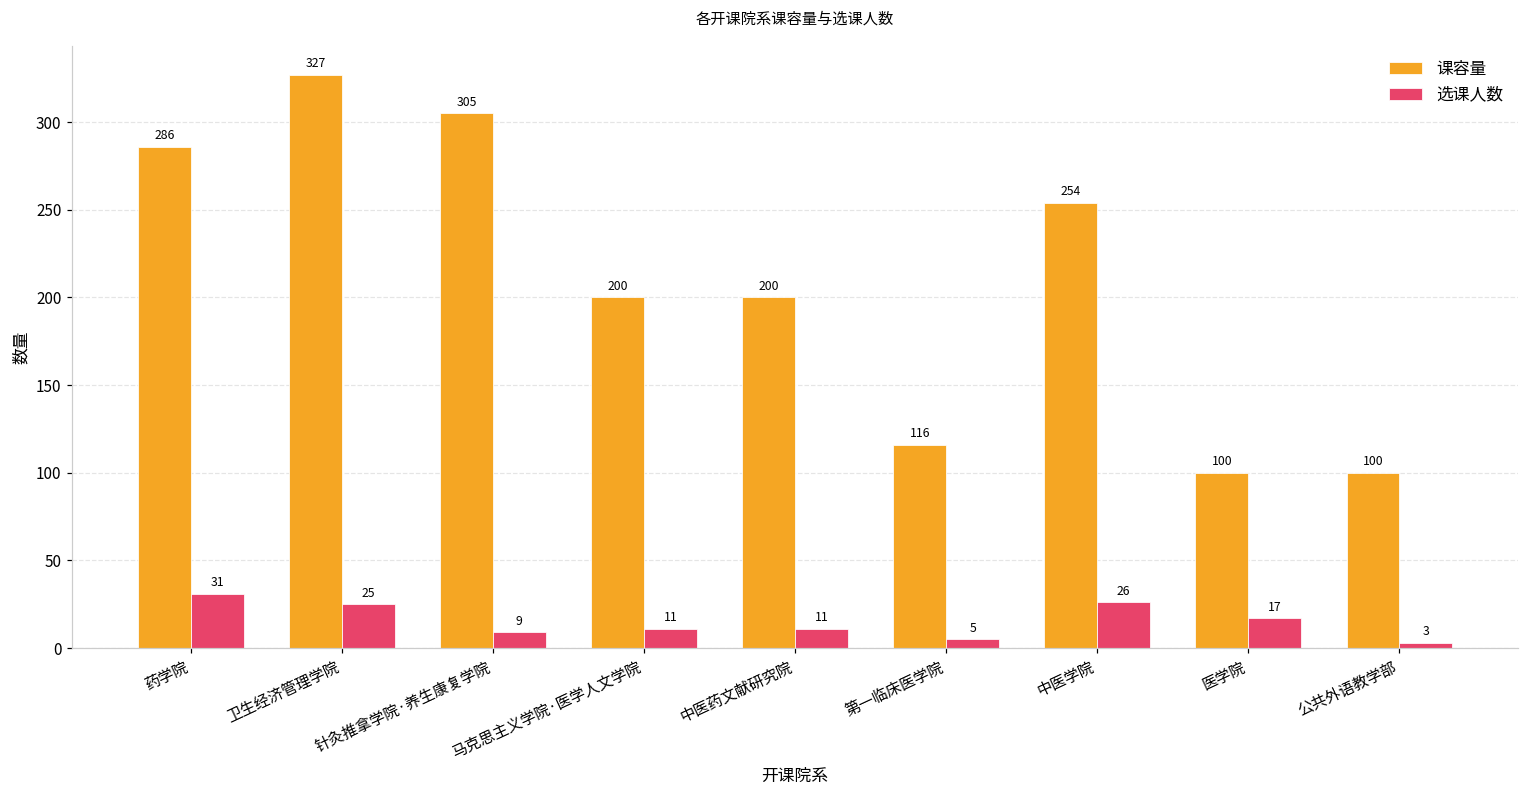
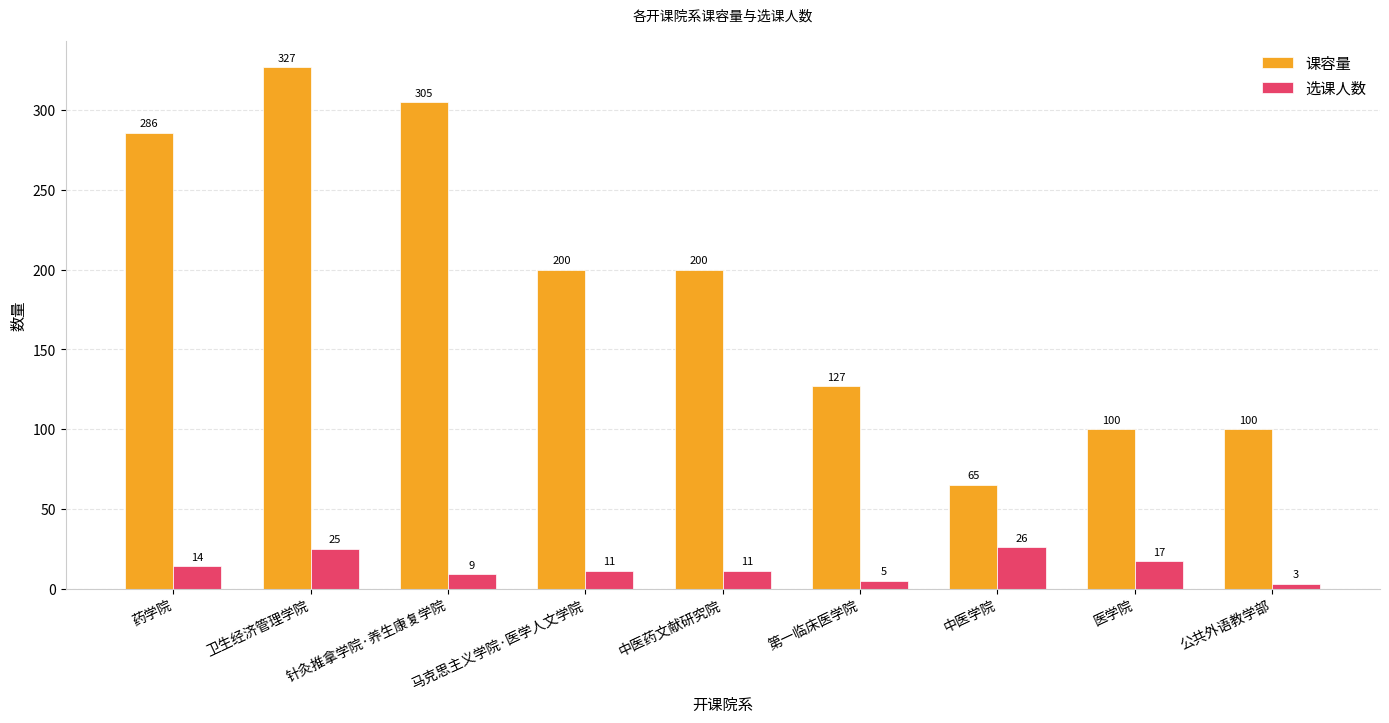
选课人数, 药学院: 31 -> 14
课容量, 第一临床医学院: 116 -> 127
课容量, 中医学院: 254 -> 65
